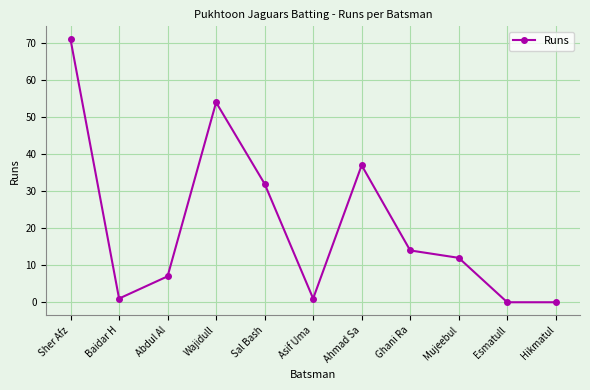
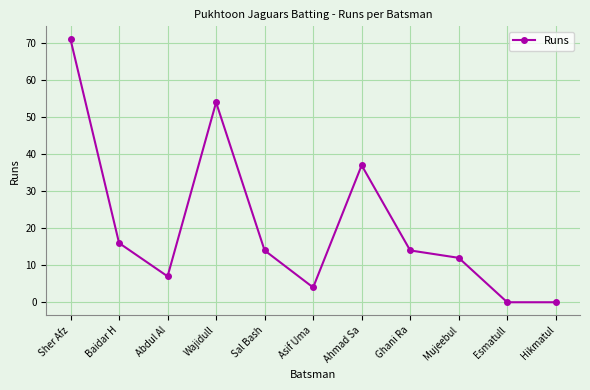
Baidar H: 1 -> 16
Sal Bash: 32 -> 14
Asif Uma: 1 -> 4
